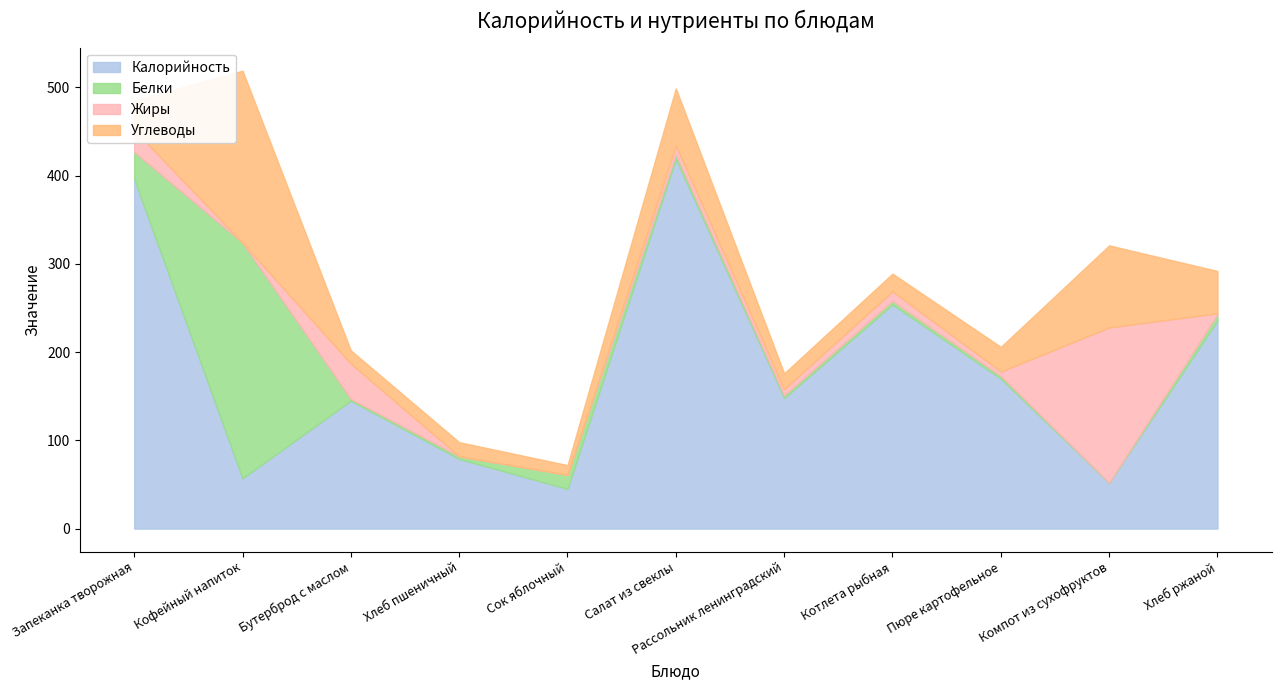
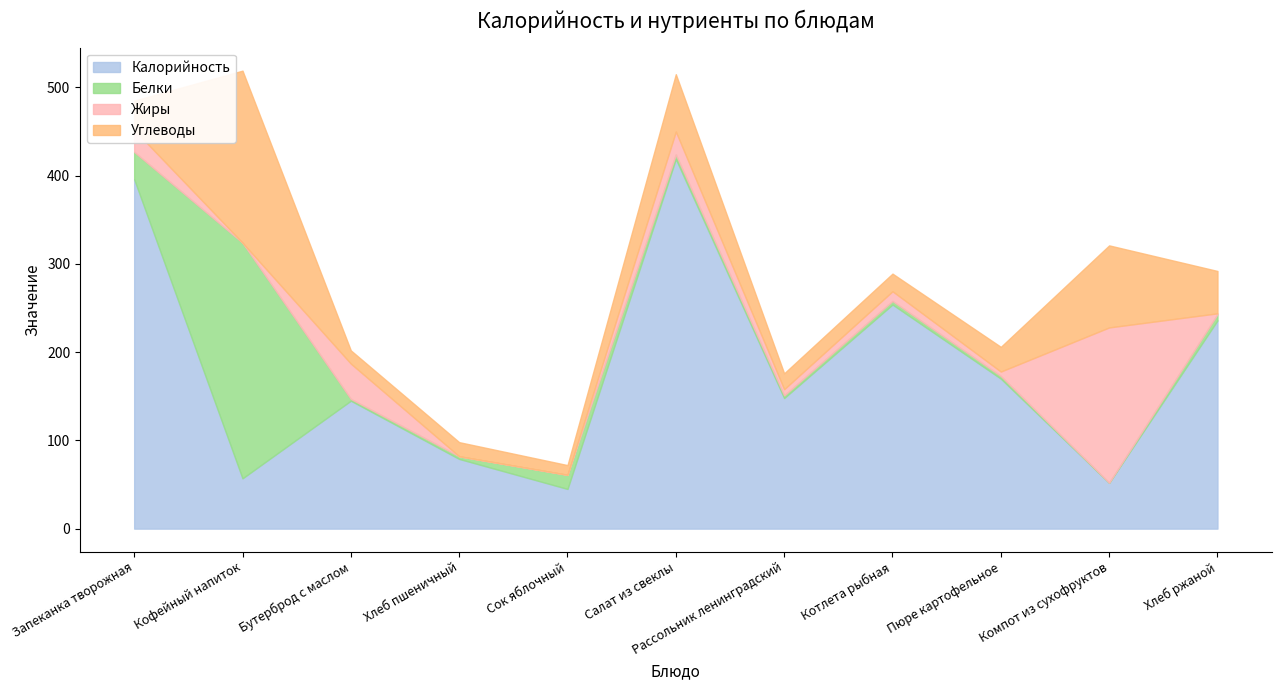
Жиры, Салат из свеклы: 10 -> 30
